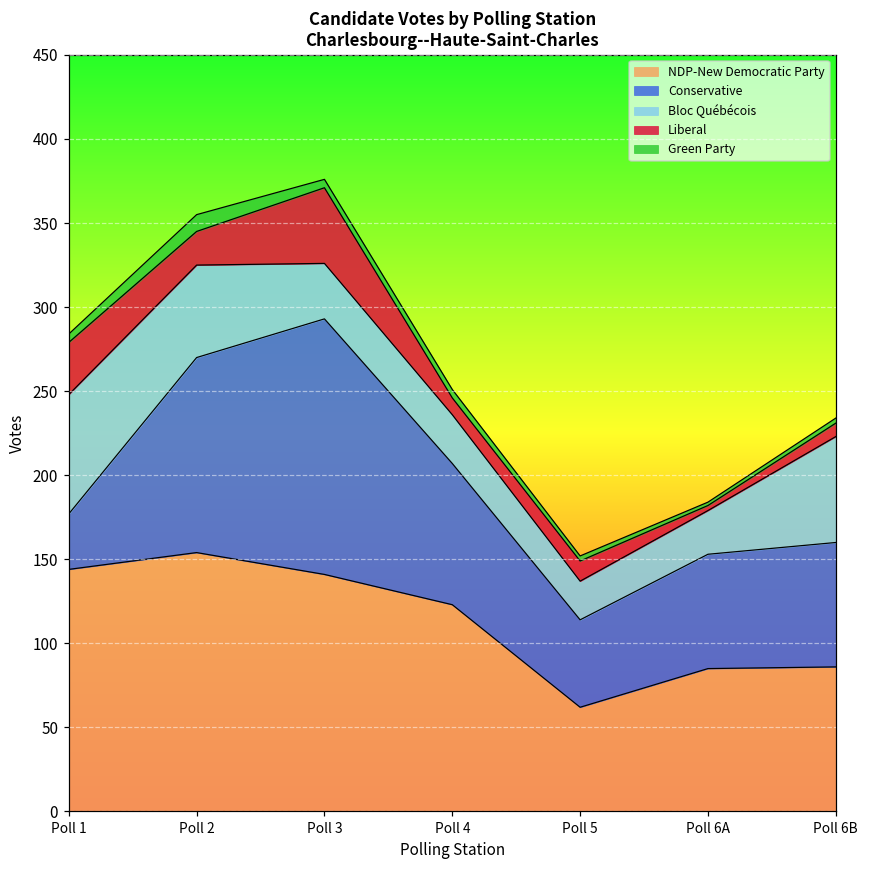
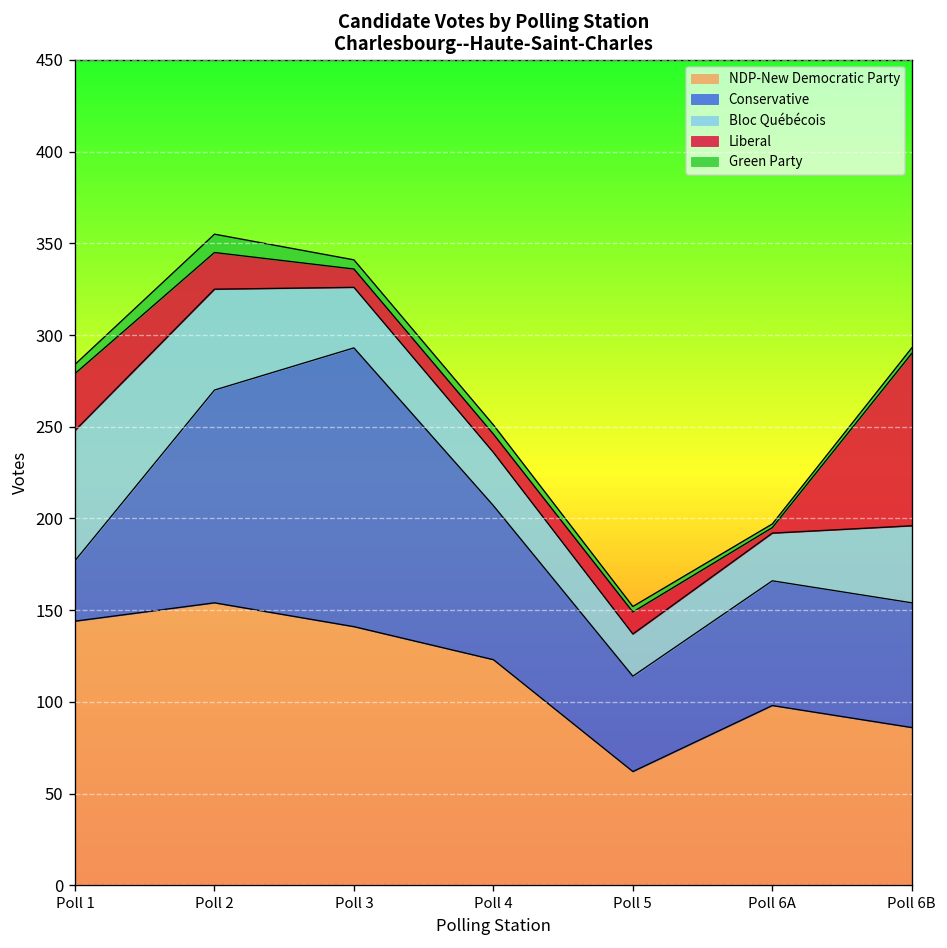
Liberal, Poll 3: 45 -> 10
NDP-New Democratic Party, Poll 6A: 85 -> 98
Conservative, Poll 6B: 74 -> 68
Bloc Québécois, Poll 6B: 63 -> 42
Liberal, Poll 6B: 8 -> 94
